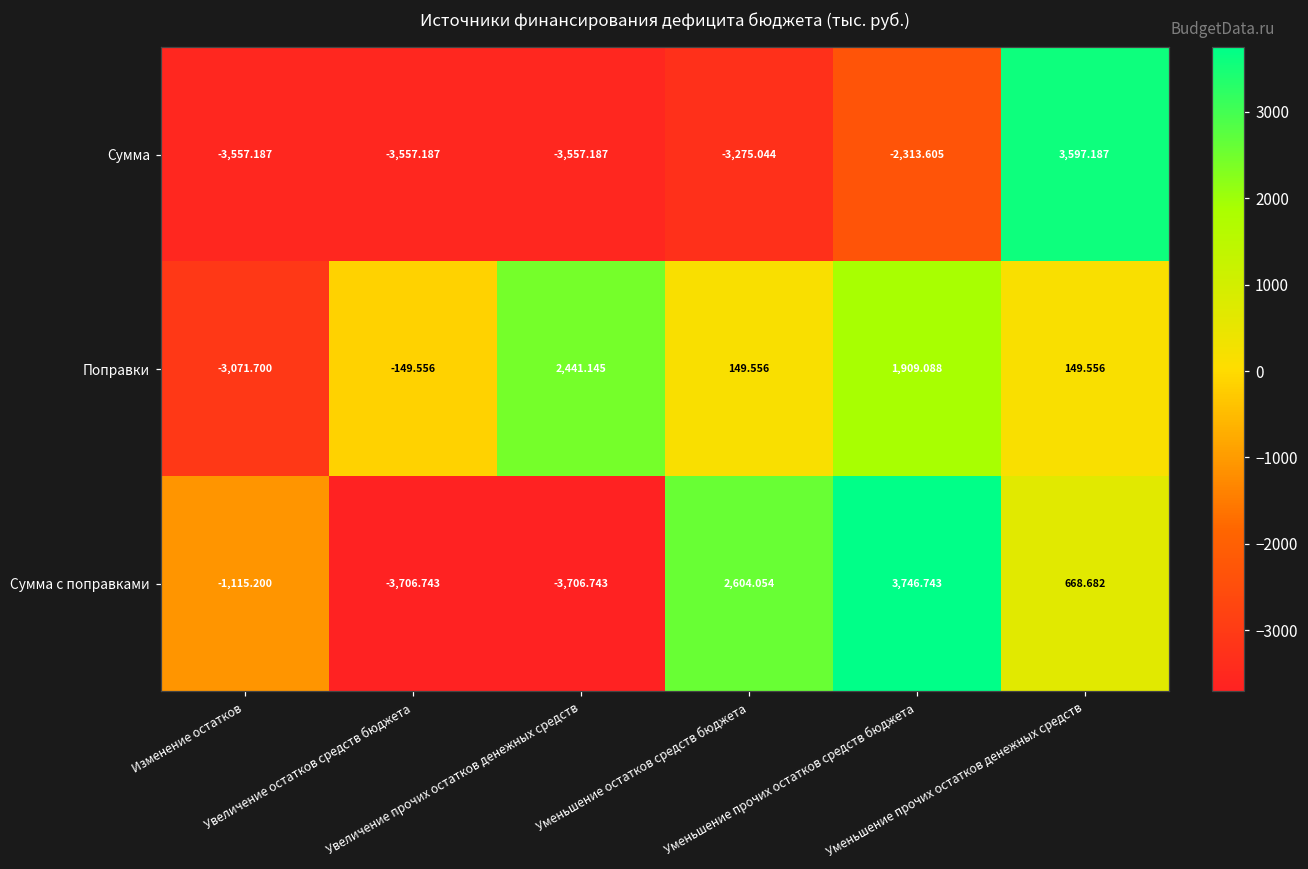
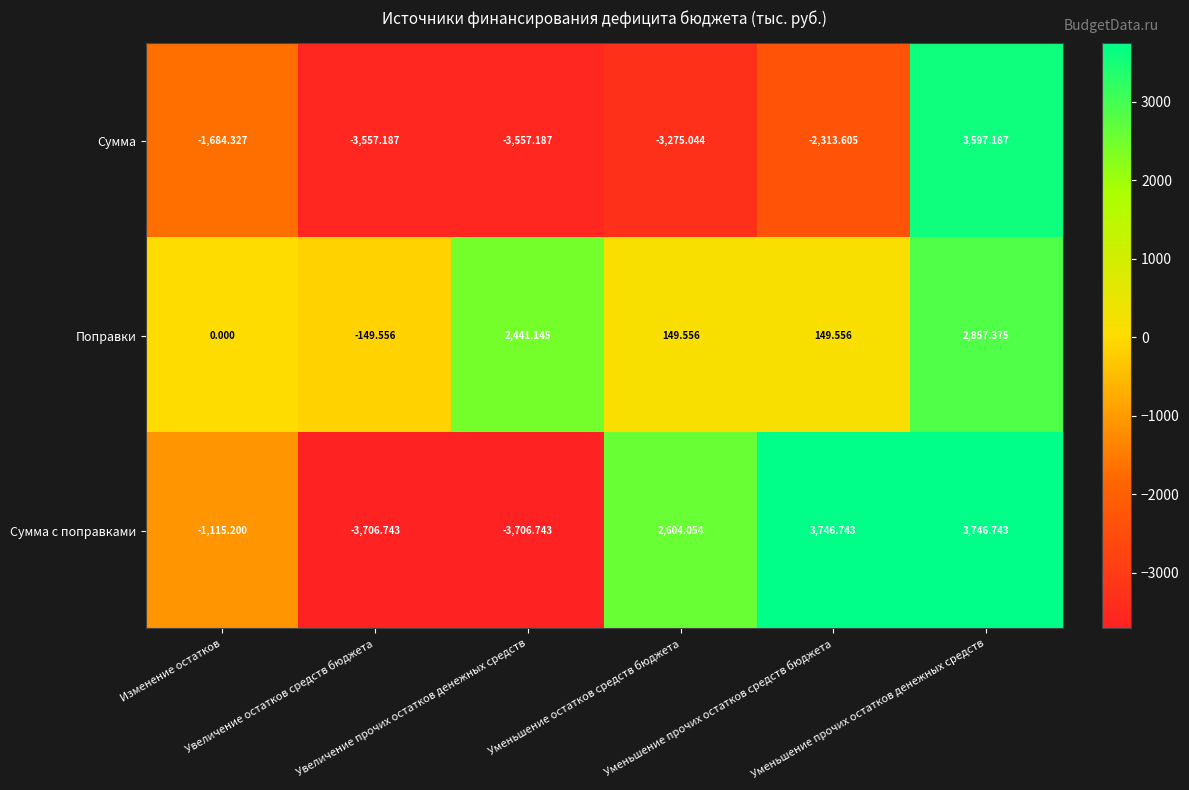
Сумма, Изменение остатков: -3,557.187 -> -1,684.327
Поправки, Изменение остатков: -3,071.700 -> 0.000
Поправки, Уменьшение прочих остатков средств бюджета: 1,909.088 -> 149.556
Поправки, Уменьшение прочих остатков денежных средств: 149.556 -> 2,857.375
Сумма с поправками, Уменьшение прочих остатков денежных средств: 668.682 -> 3,746.743
